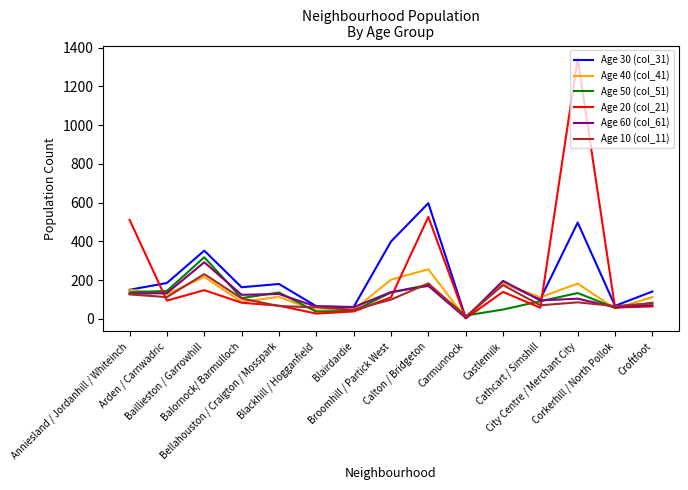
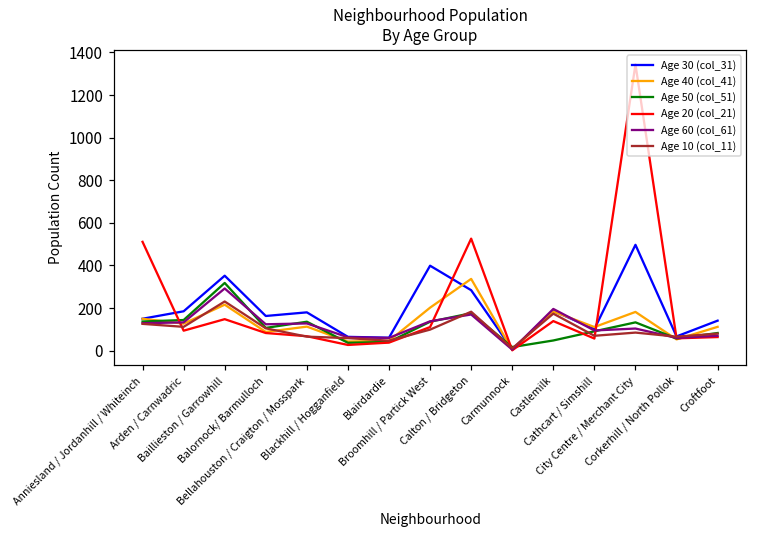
Age 30 (col_31), Calton / Bridgeton: 600 -> 280
Age 40 (col_41), Calton / Bridgeton: 260 -> 340
